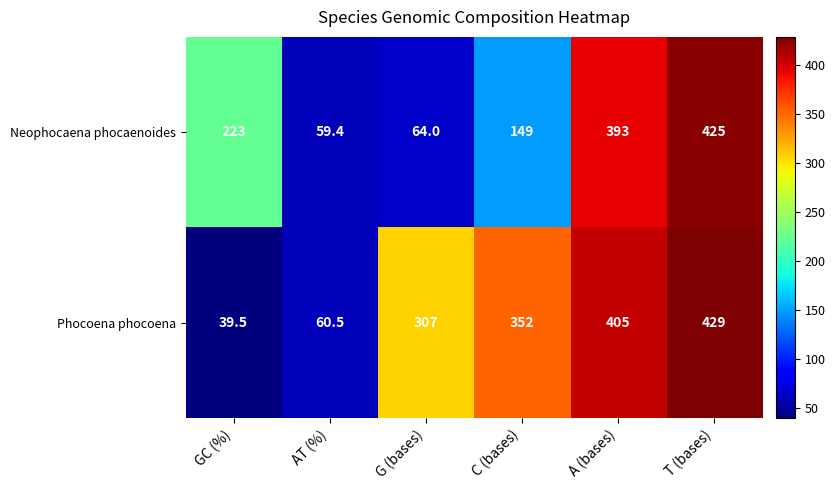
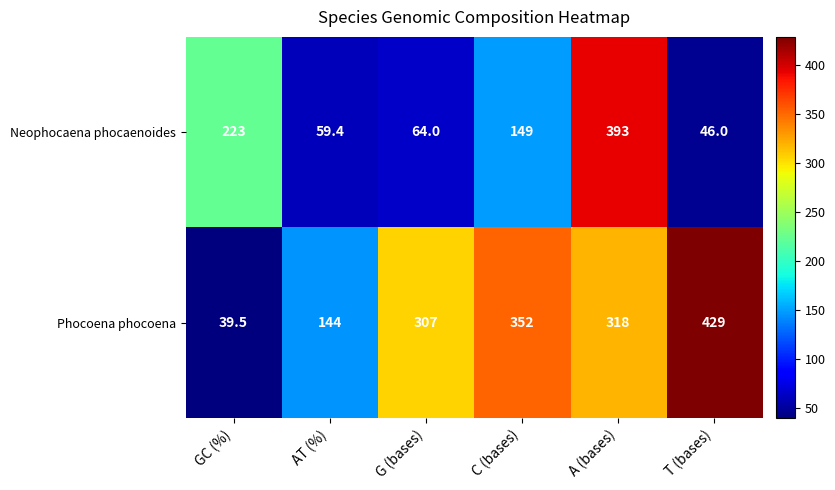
Neophocaena phocaenoides, T (bases): 425 -> 46.0
Phocoena phocoena, AT (%): 60.5 -> 144
Phocoena phocoena, A (bases): 405 -> 318
